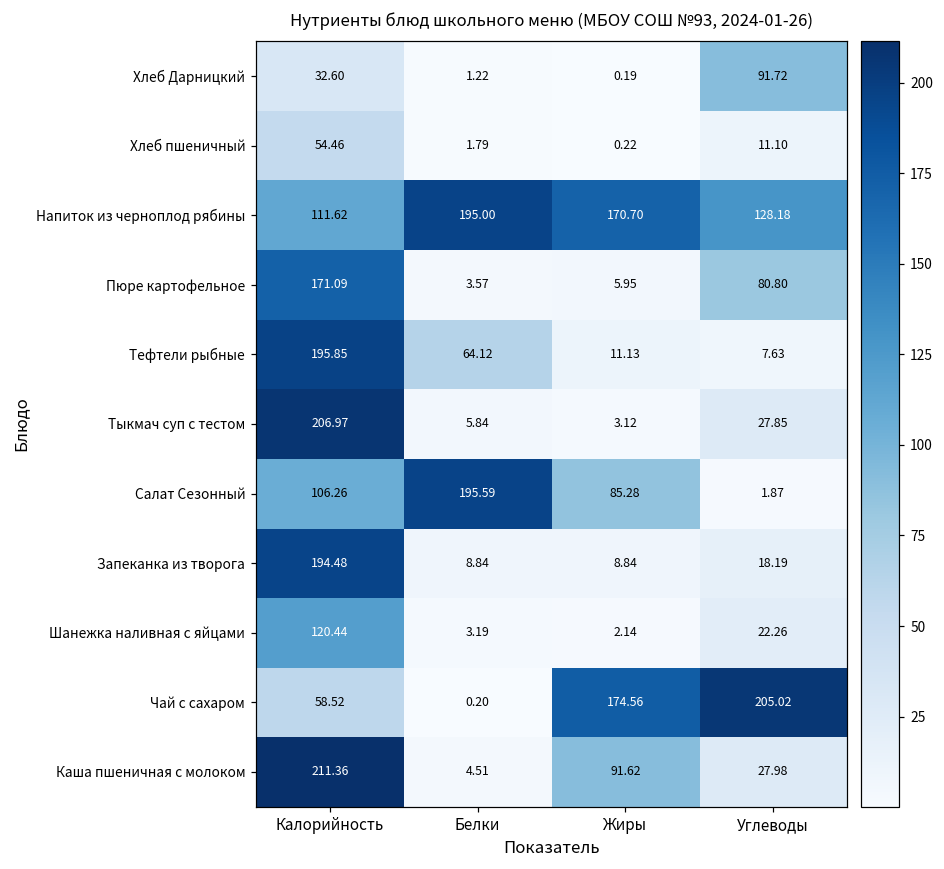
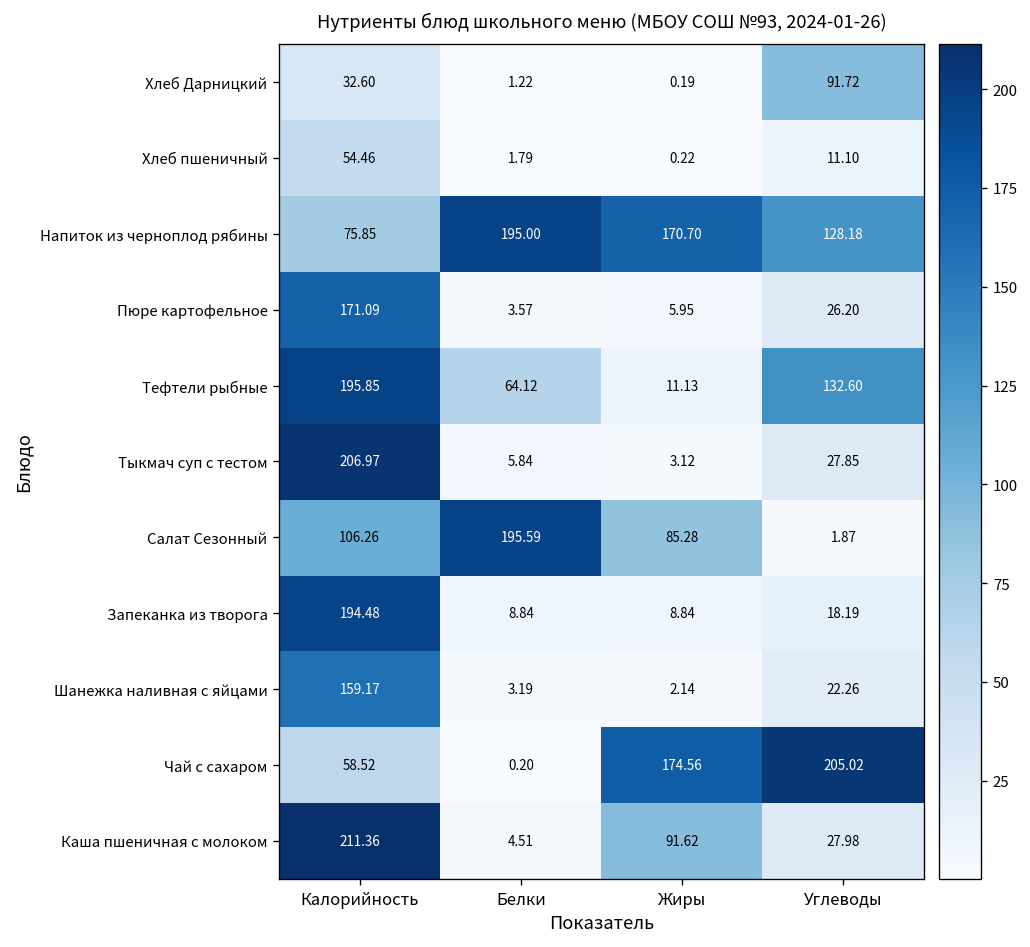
Напиток из черноплод рябины, Калорийность: 111.62 -> 75.85
Пюре картофельное, Углеводы: 80.80 -> 26.20
Тефтели рыбные, Углеводы: 7.63 -> 132.60
Шанежка наливная с яйцами, Калорийность: 120.44 -> 159.17
